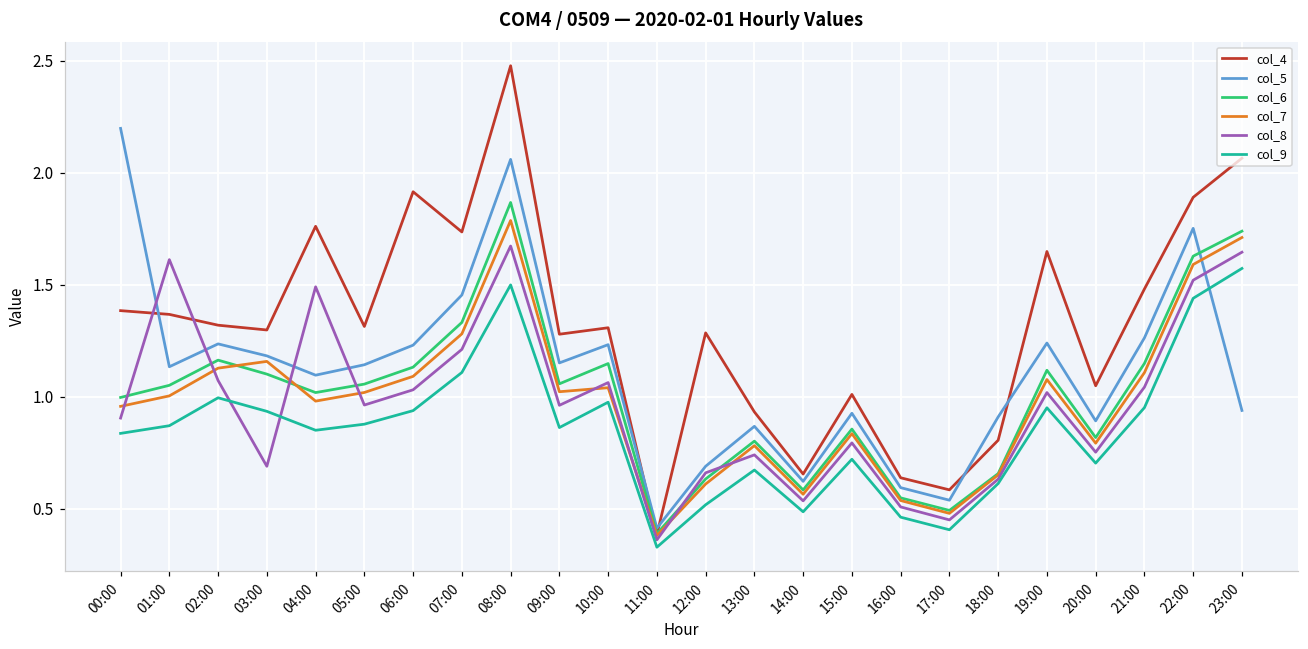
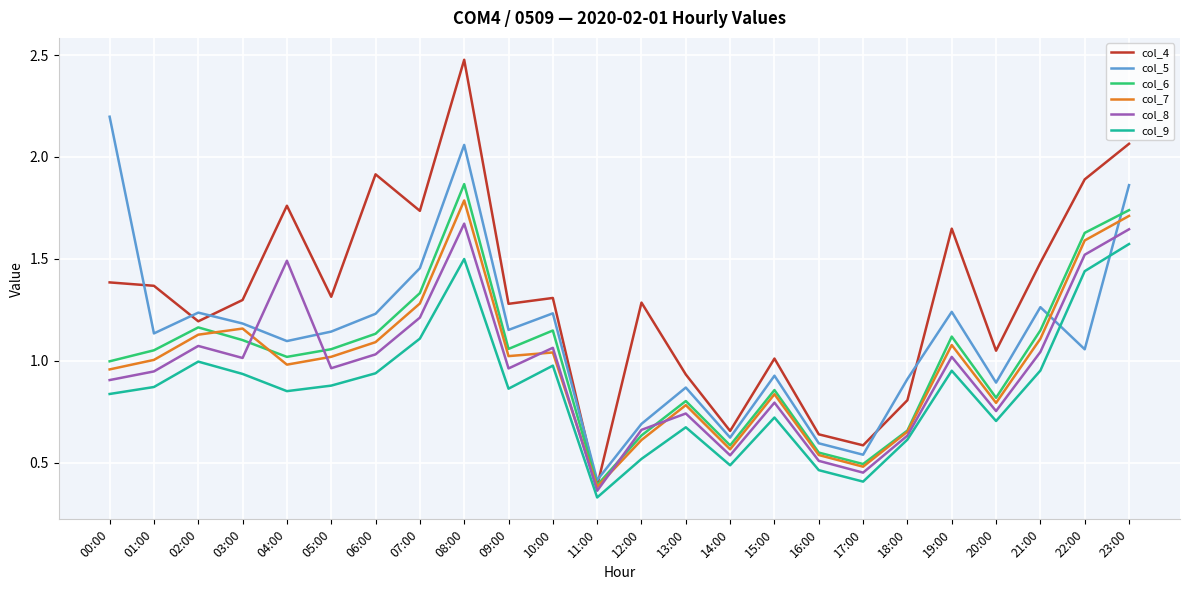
col_8, 01:00: 1.61 -> 0.95
col_4, 02:00: 1.32 -> 1.19
col_8, 03:00: 0.69 -> 1.01
col_5, 22:00: 1.75 -> 1.06
col_5, 23:00: 0.94 -> 1.86
